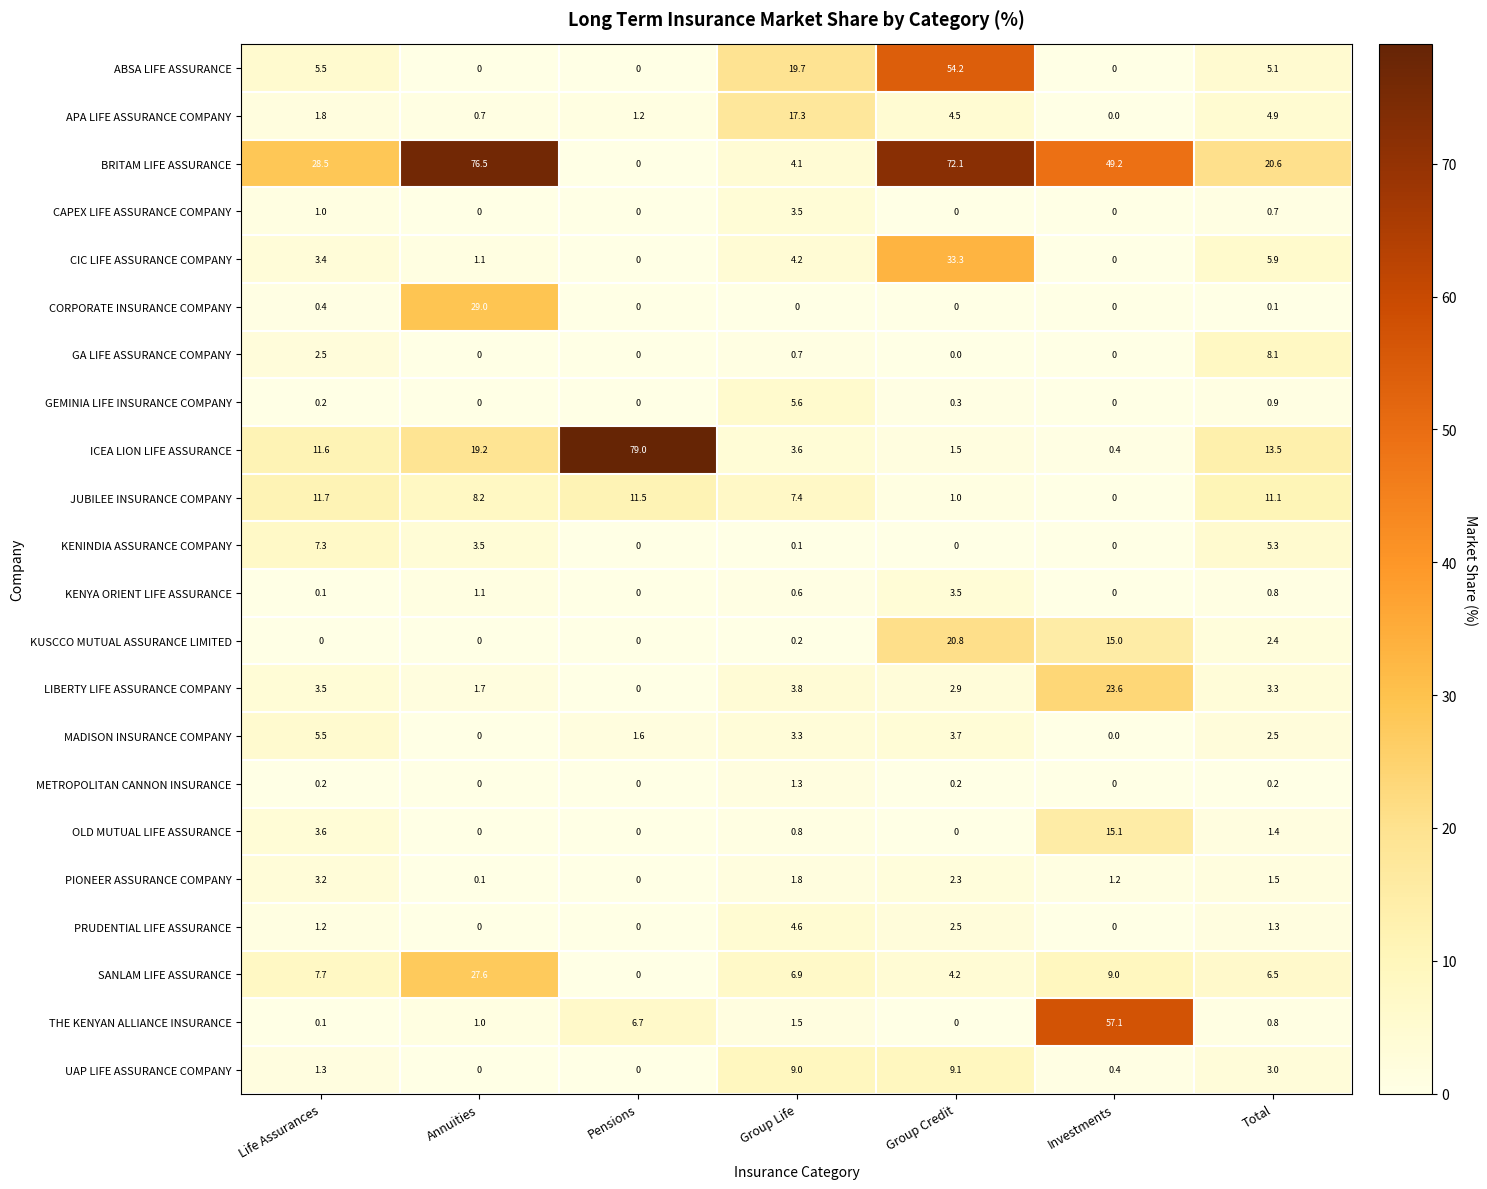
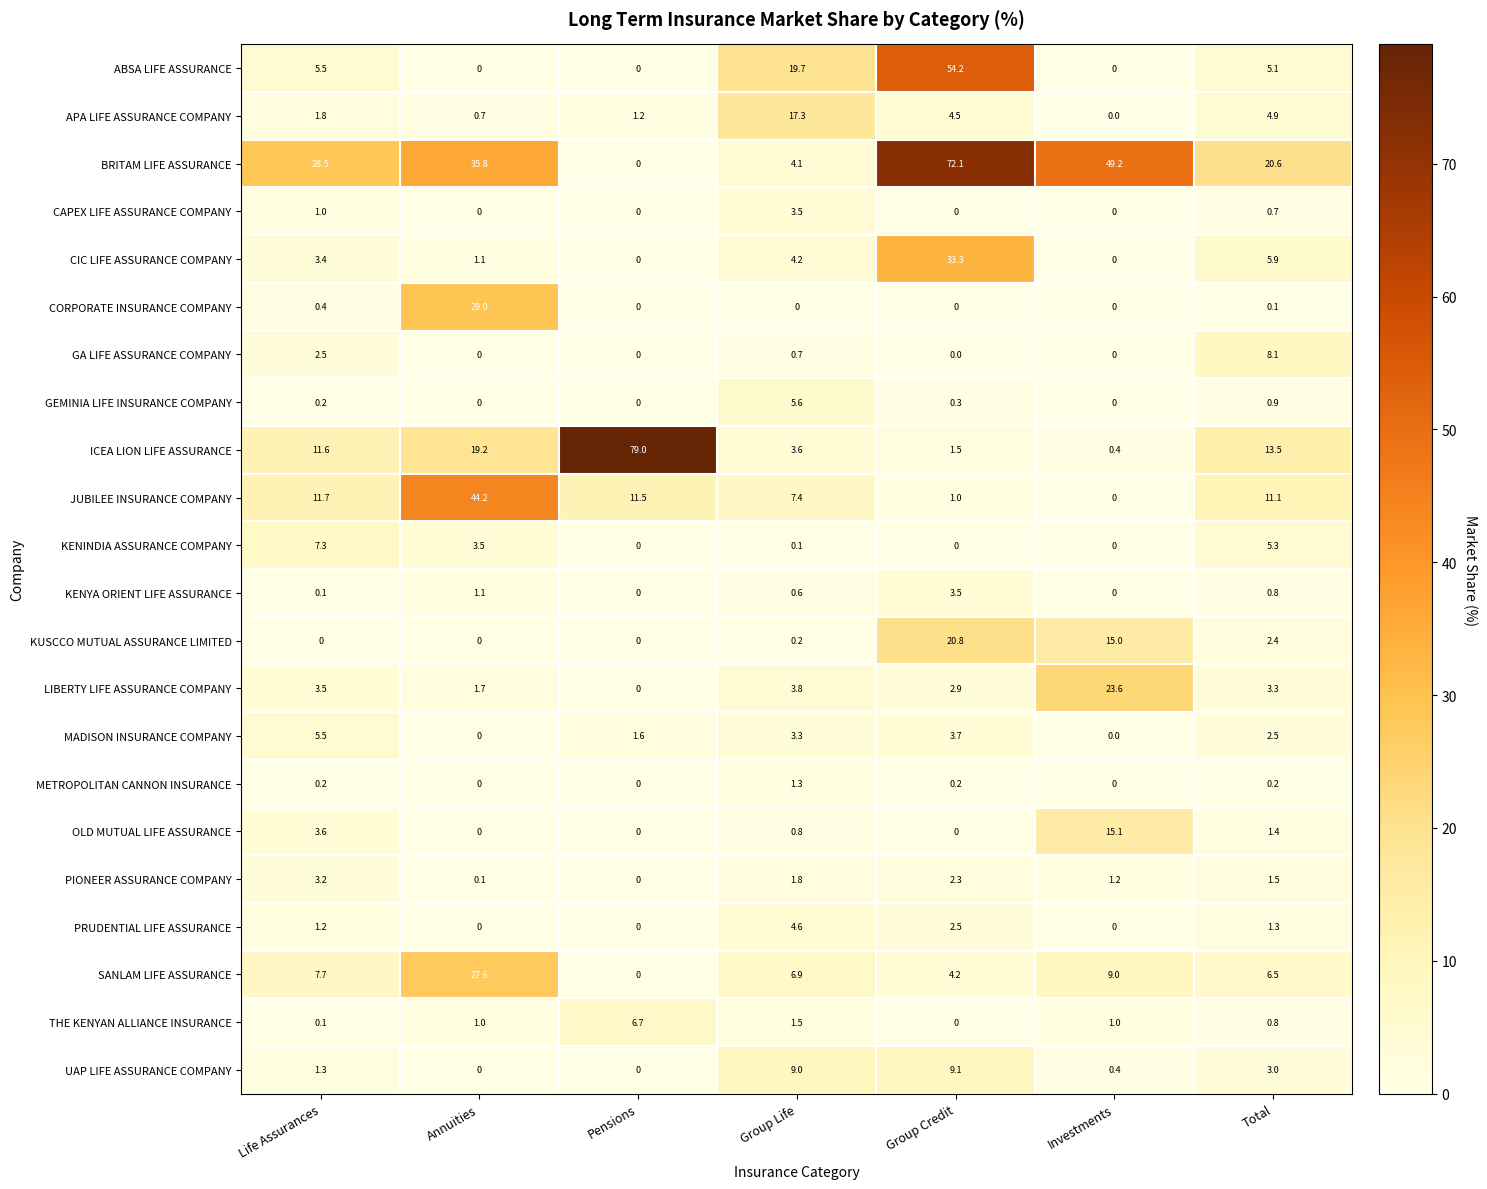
BRITAM LIFE ASSURANCE, Annuities: 76.5 -> 35.8
JUBILEE INSURANCE COMPANY, Annuities: 8.2 -> 44.2
THE KENYAN ALLIANCE INSURANCE, Investments: 57.1 -> 1.0
